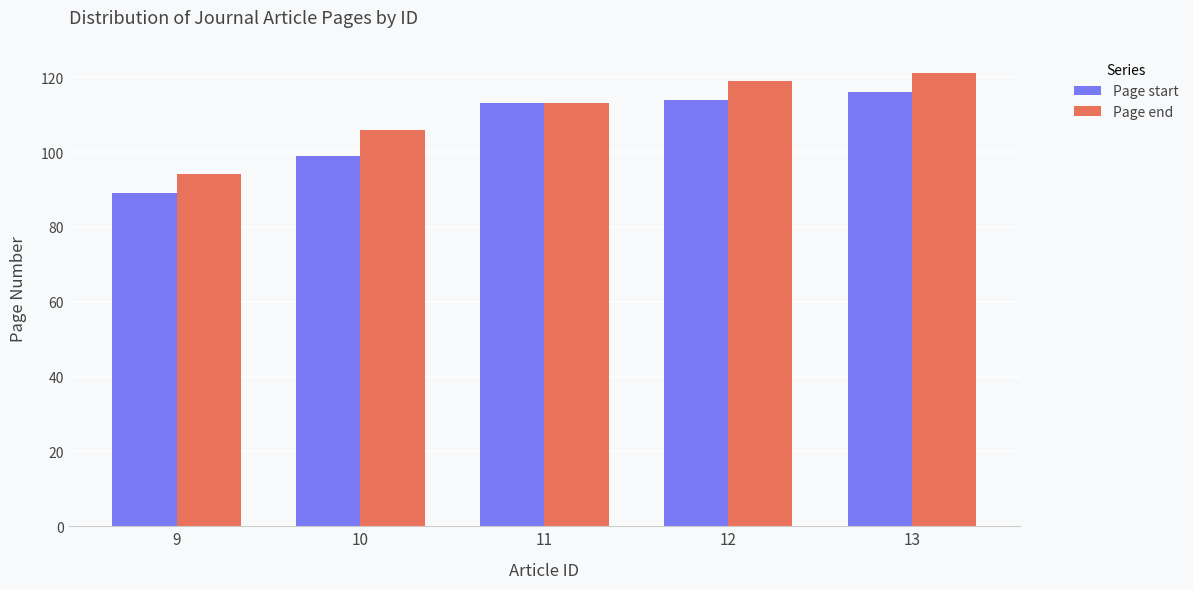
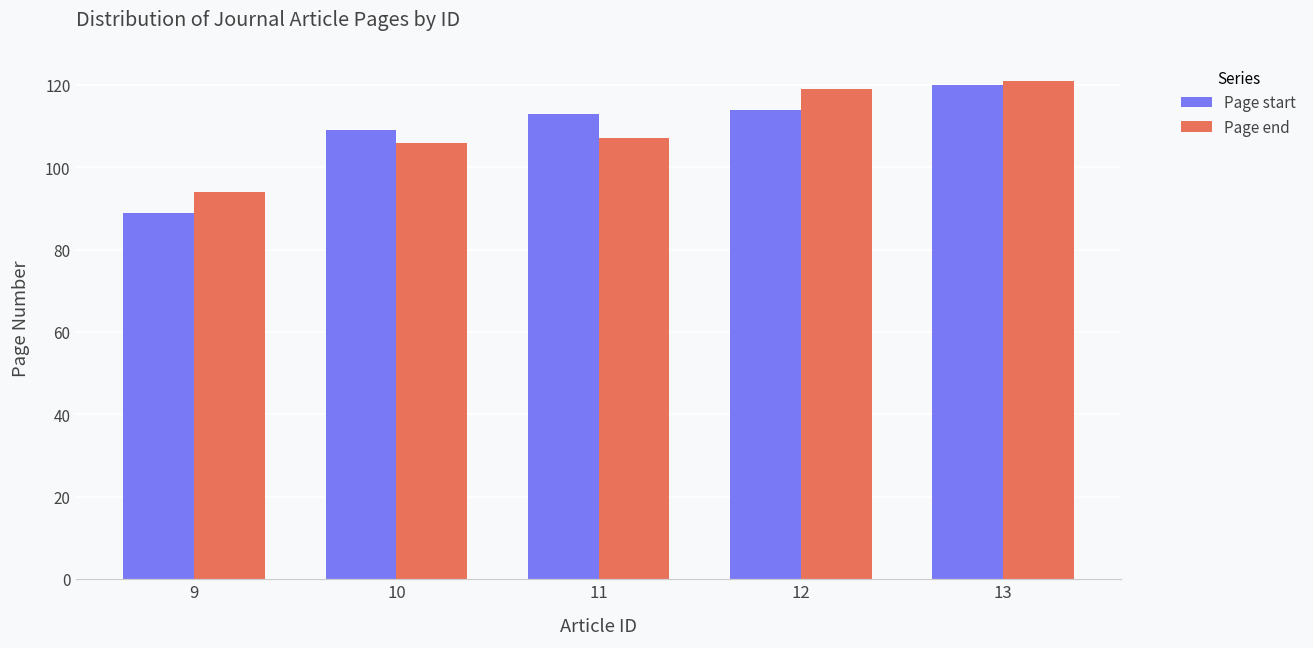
Page start, 10: 99 -> 109
Page end, 11: 113 -> 107
Page start, 13: 116 -> 120
